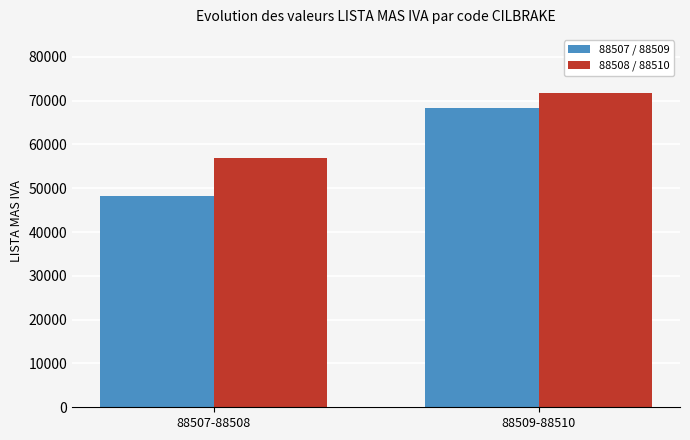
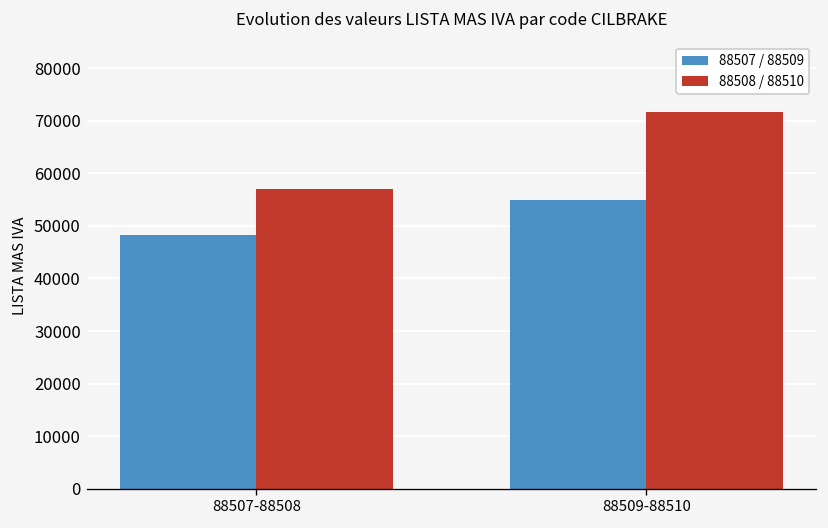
88507 / 88509, 88509-88510: 68000 -> 55000
